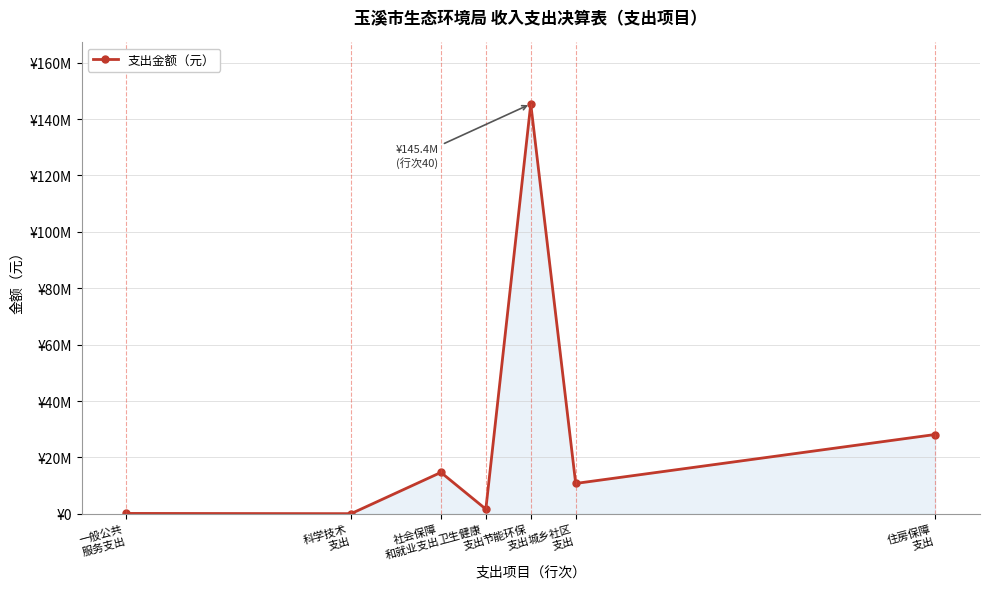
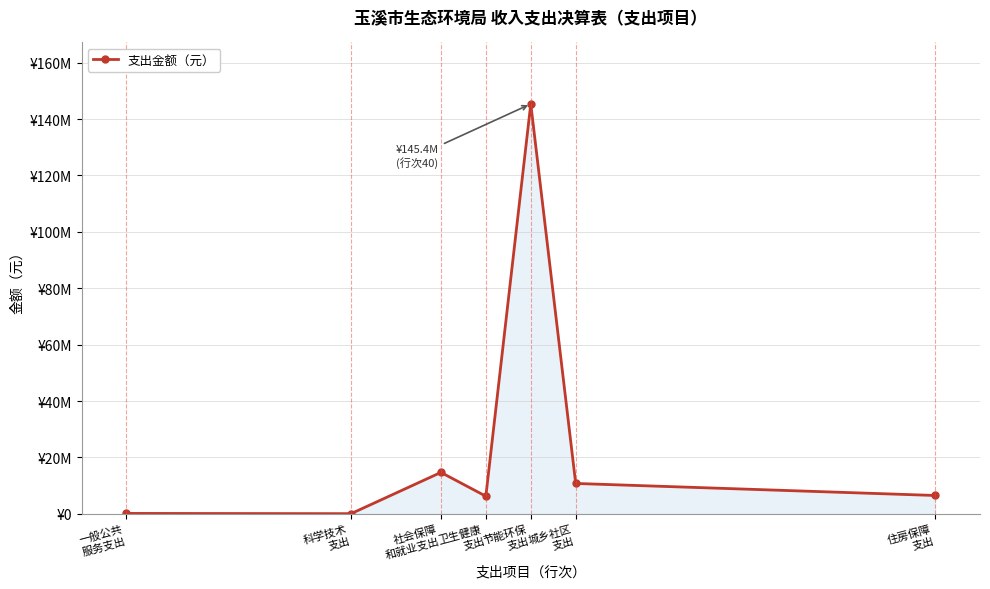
卫生健康 支出: ¥2000000 -> ¥6000000
住房保障 支出: ¥28000000 -> ¥7000000
